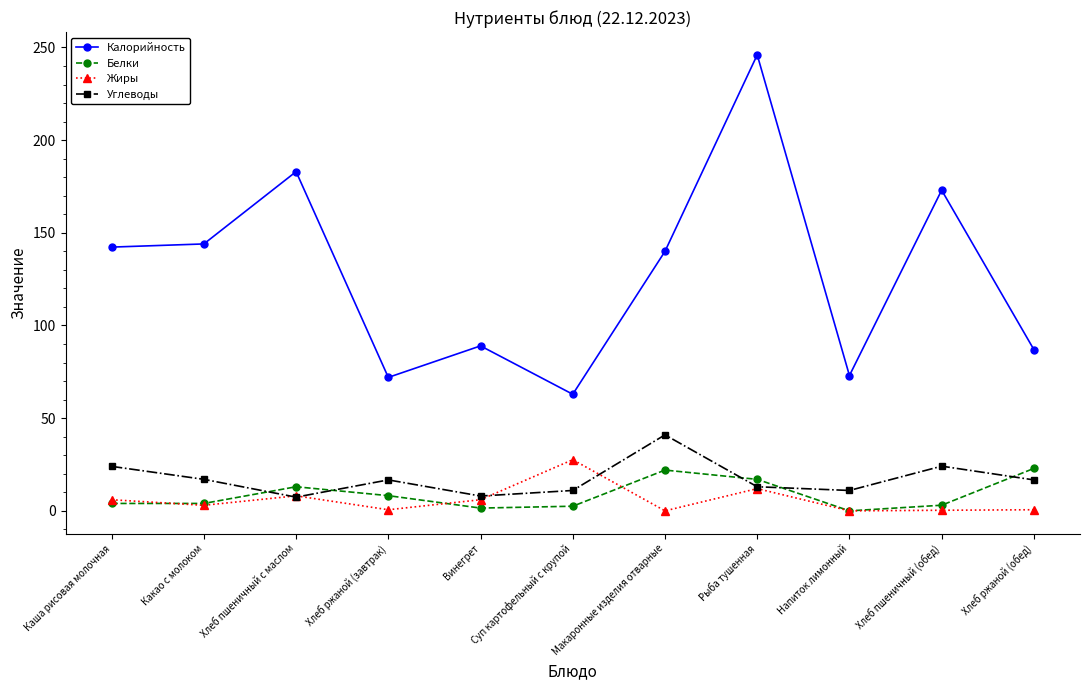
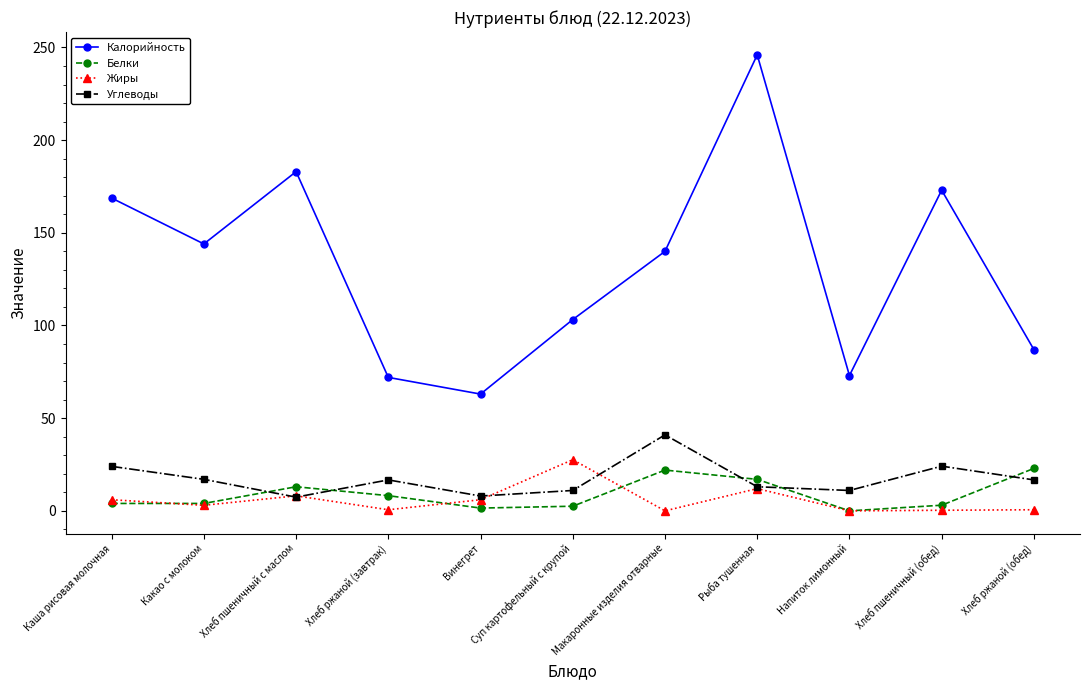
Калорийность, Каша рисовая молочная: 142 -> 169
Калорийность, Винегрет: 89 -> 63
Калорийность, Суп картофельный с крупой: 63 -> 103
